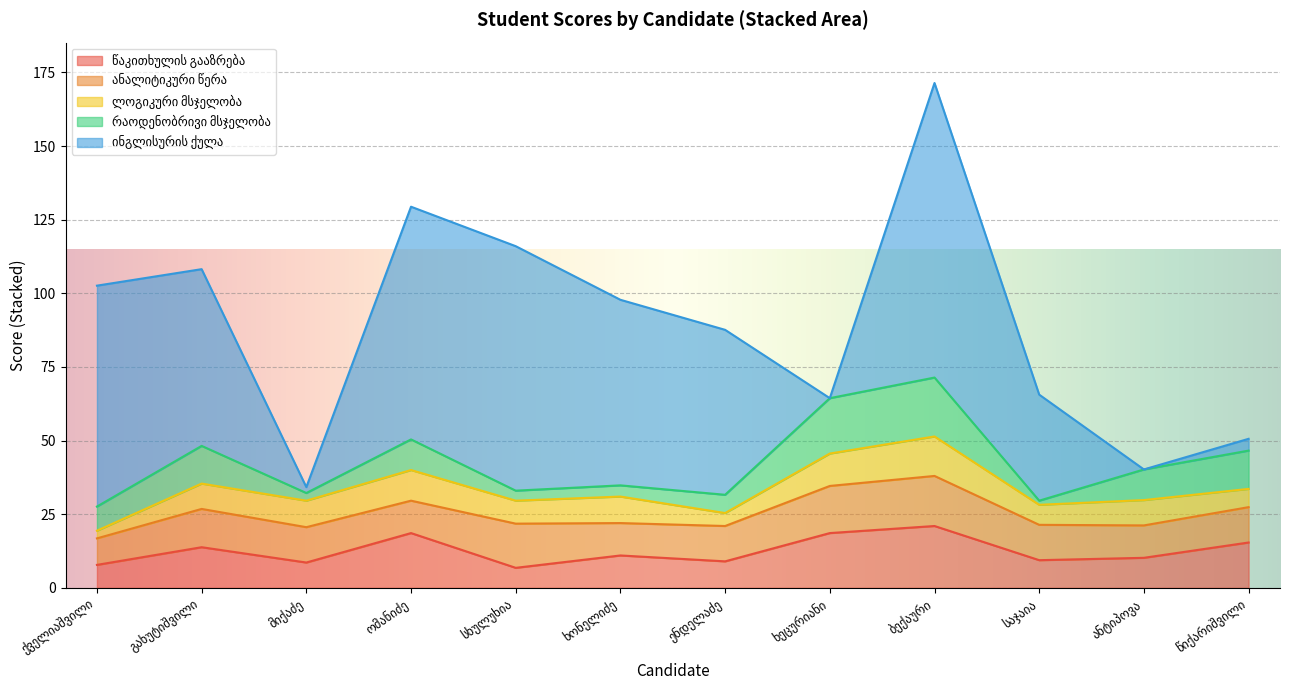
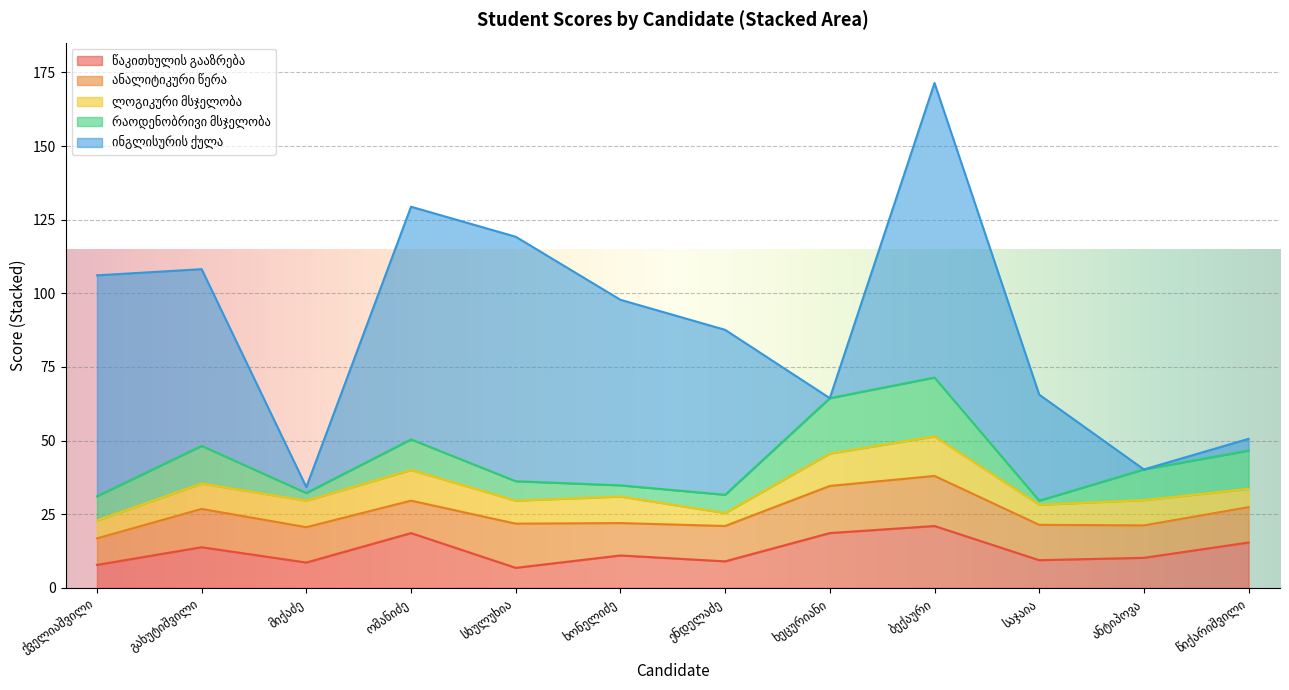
ლოგიკური მსჯელობა, ქველიაშვილი: 3 -> 6
რაოდენობრივი მსჯელობა, სხულუხია: 3 -> 7
